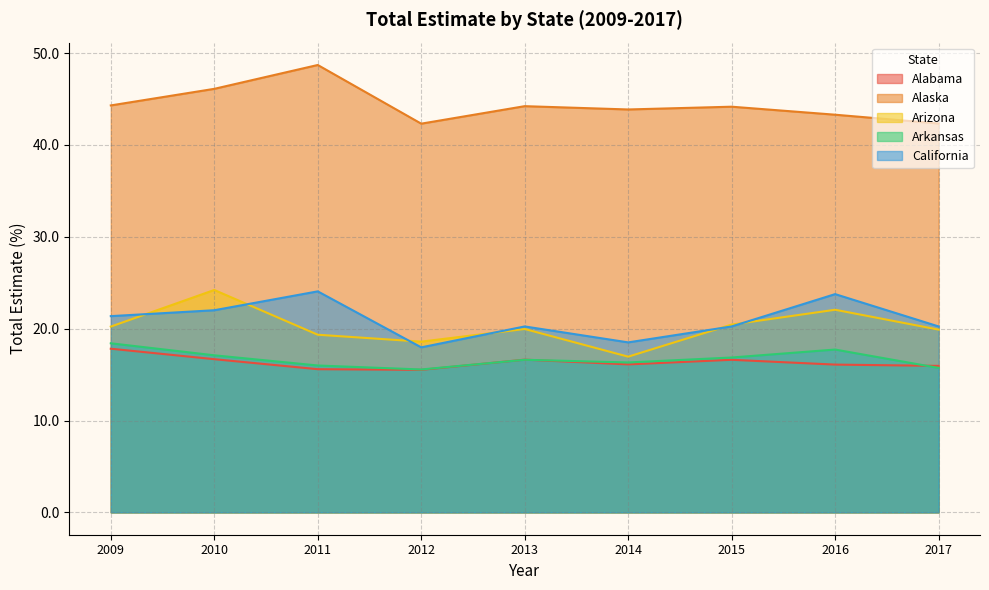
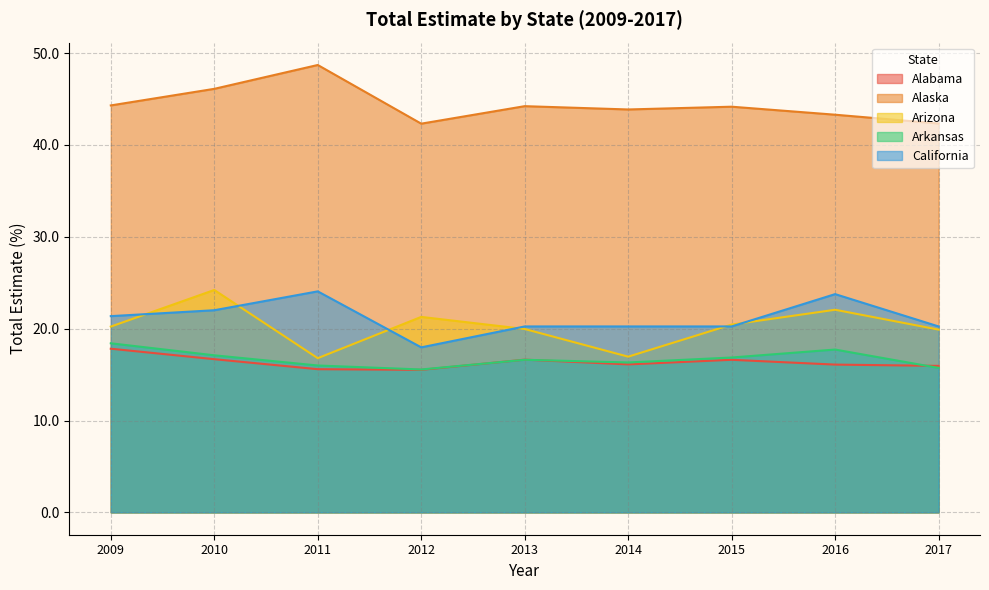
Arizona, 2011: 19 -> 17
Arizona, 2012: 19 -> 21
California, 2014: 19 -> 20
